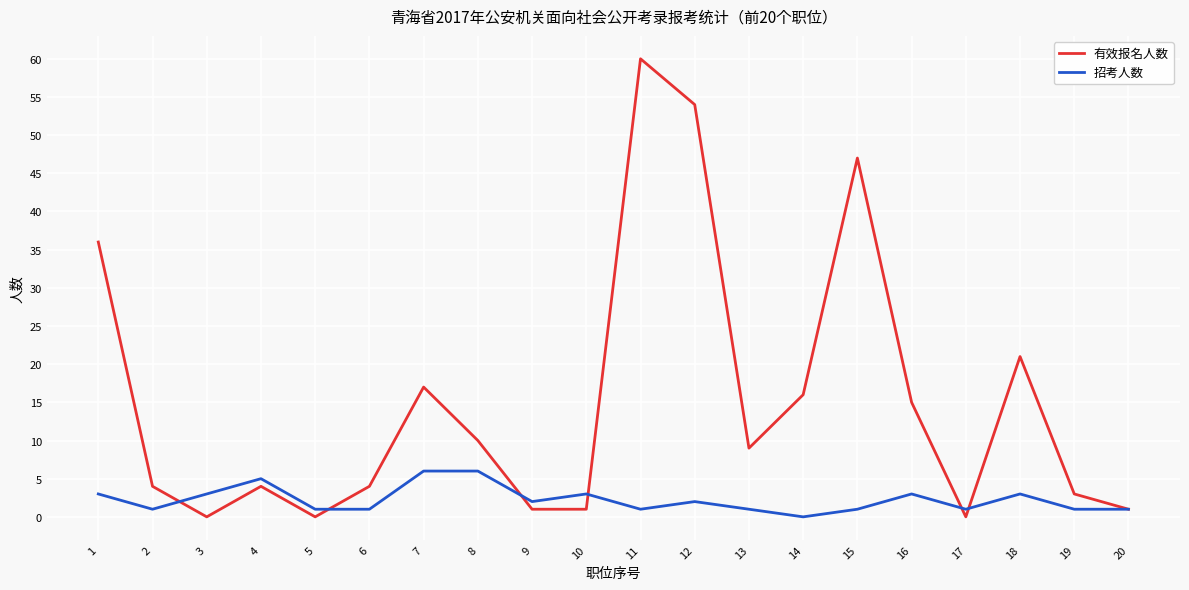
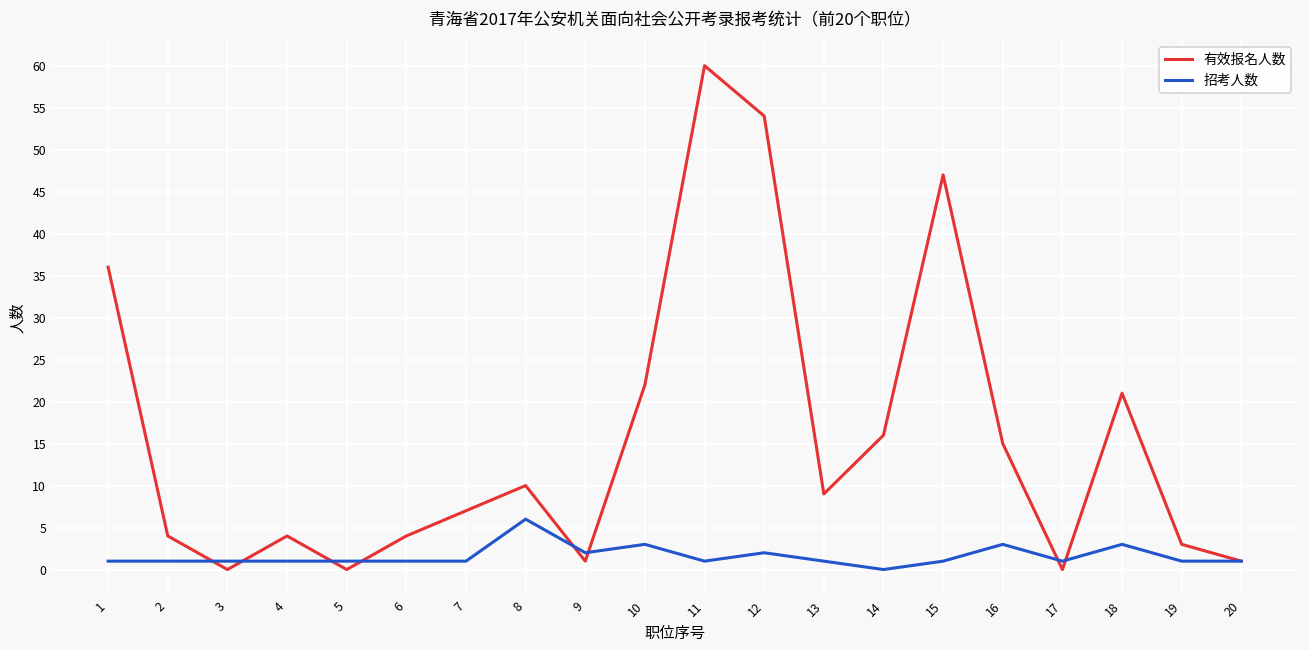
招考人数, 1: 3 -> 1
招考人数, 3: 3 -> 1
招考人数, 4: 5 -> 1
有效报名人数, 7: 17 -> 7
招考人数, 7: 6 -> 1
有效报名人数, 10: 1 -> 22
